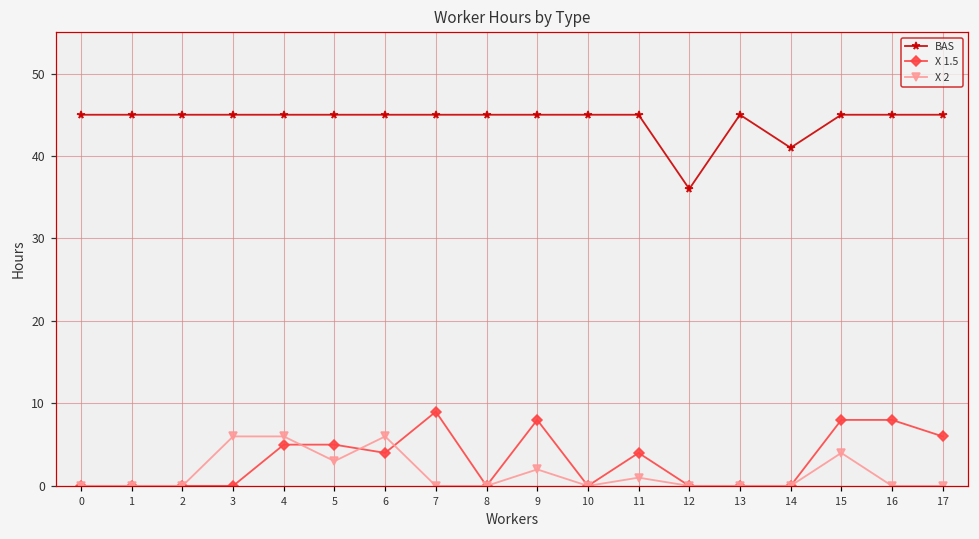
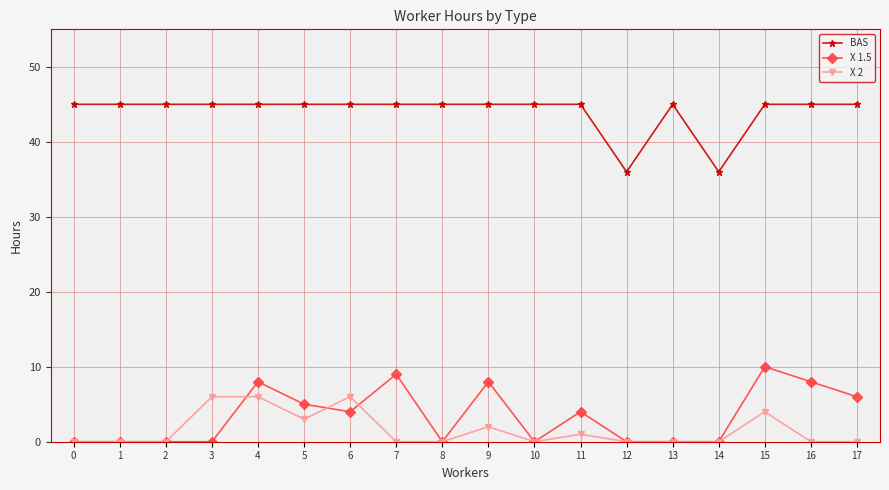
X 1.5, 4: 5 -> 8
BAS, 14: 41 -> 36
X 1.5, 15: 8 -> 10
